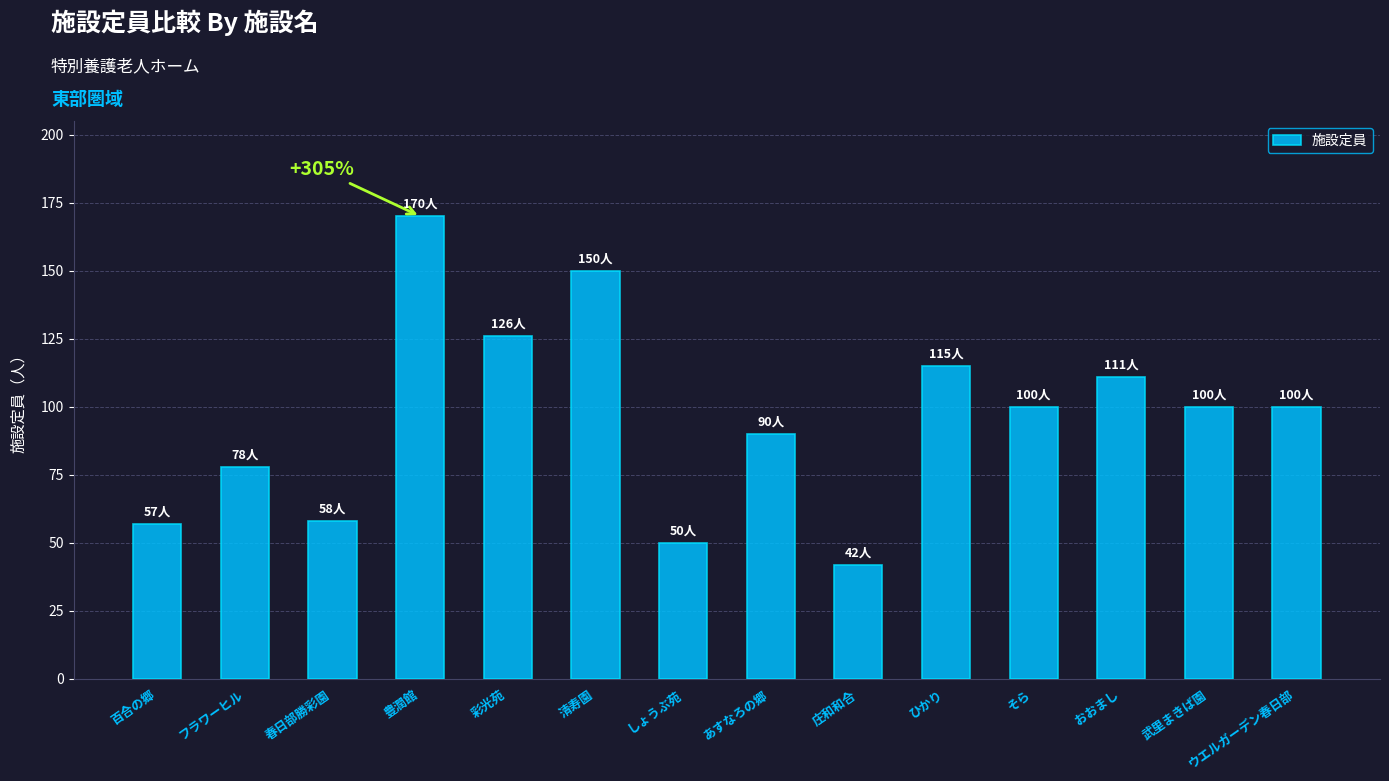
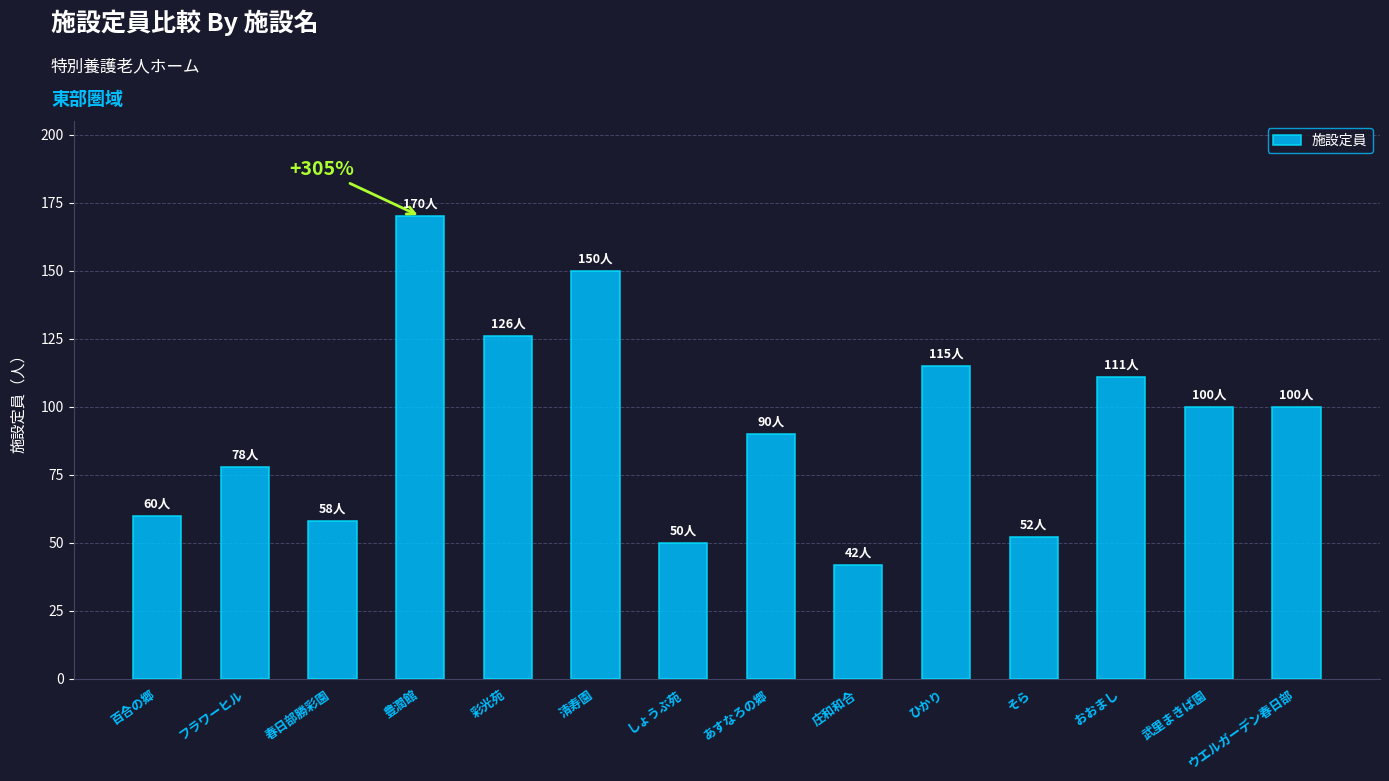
百合の郷: 57人 -> 60人
そら: 100人 -> 52人
